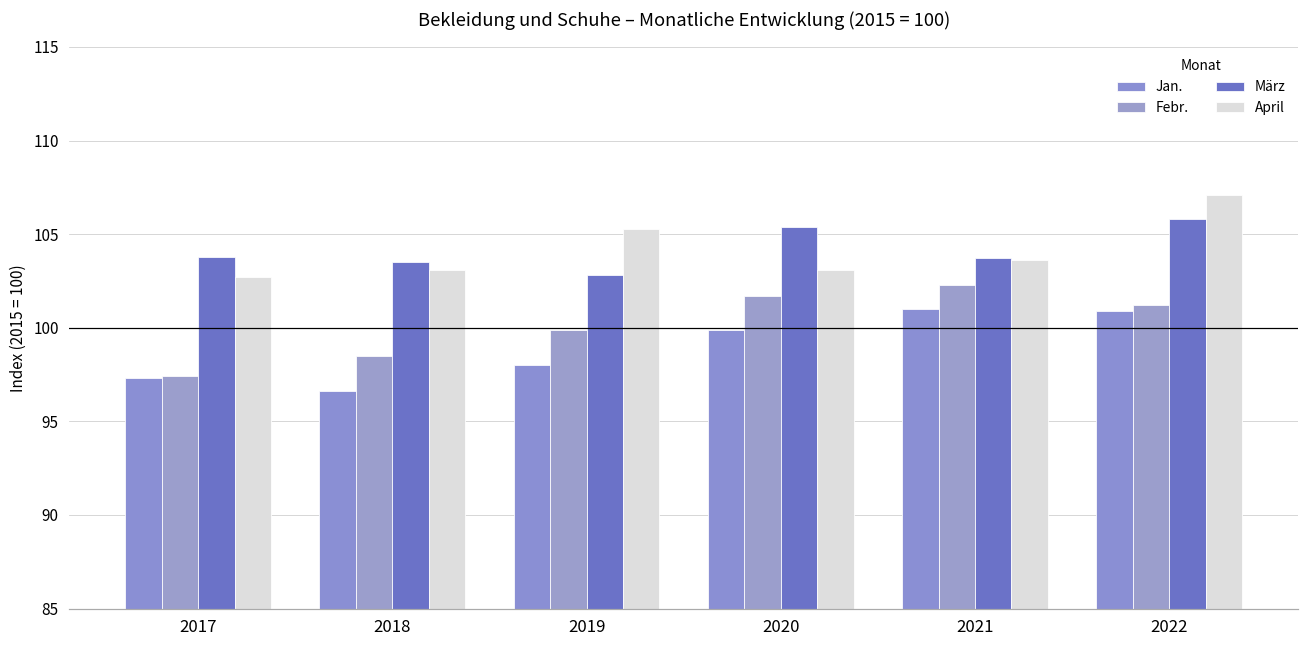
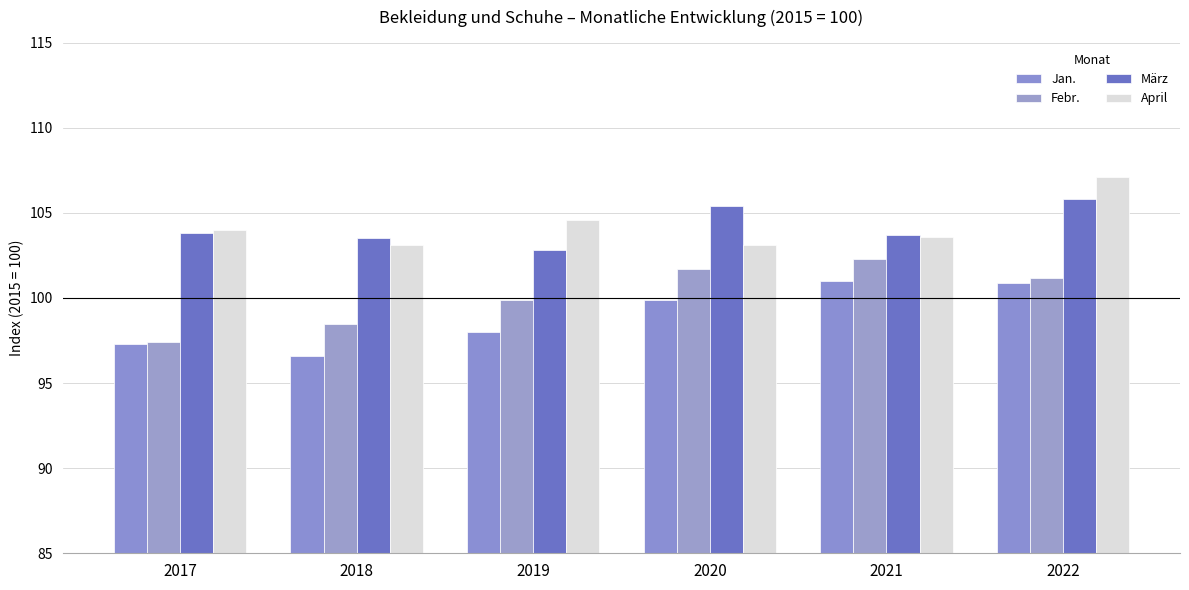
April, 2017: 102.7 -> 104.0
April, 2019: 105.3 -> 104.6
